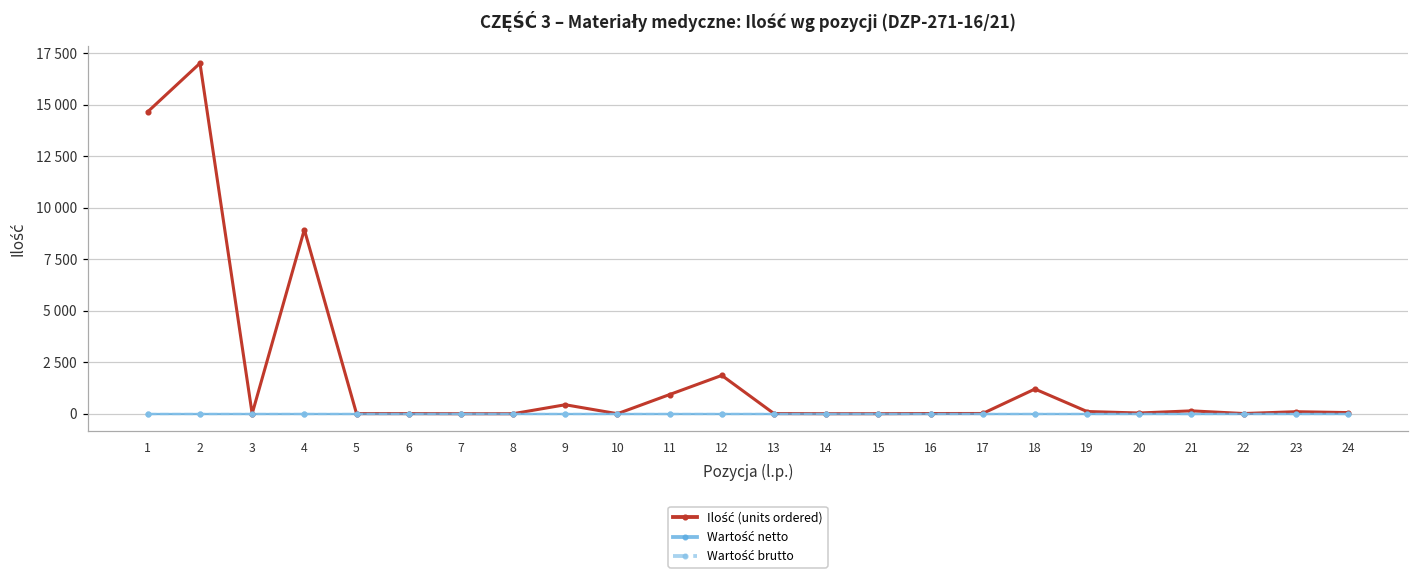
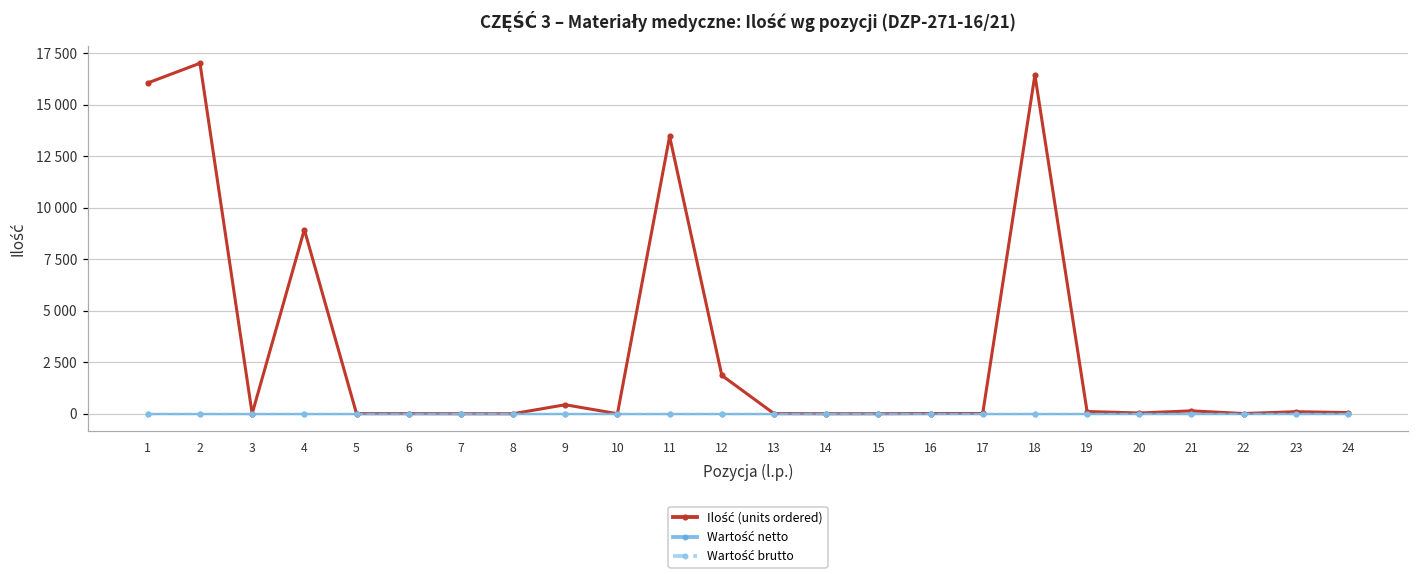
Ilość (units ordered), 1: 14700 -> 16100
Ilość (units ordered), 11: 900 -> 13500
Ilość (units ordered), 18: 1200 -> 16500
